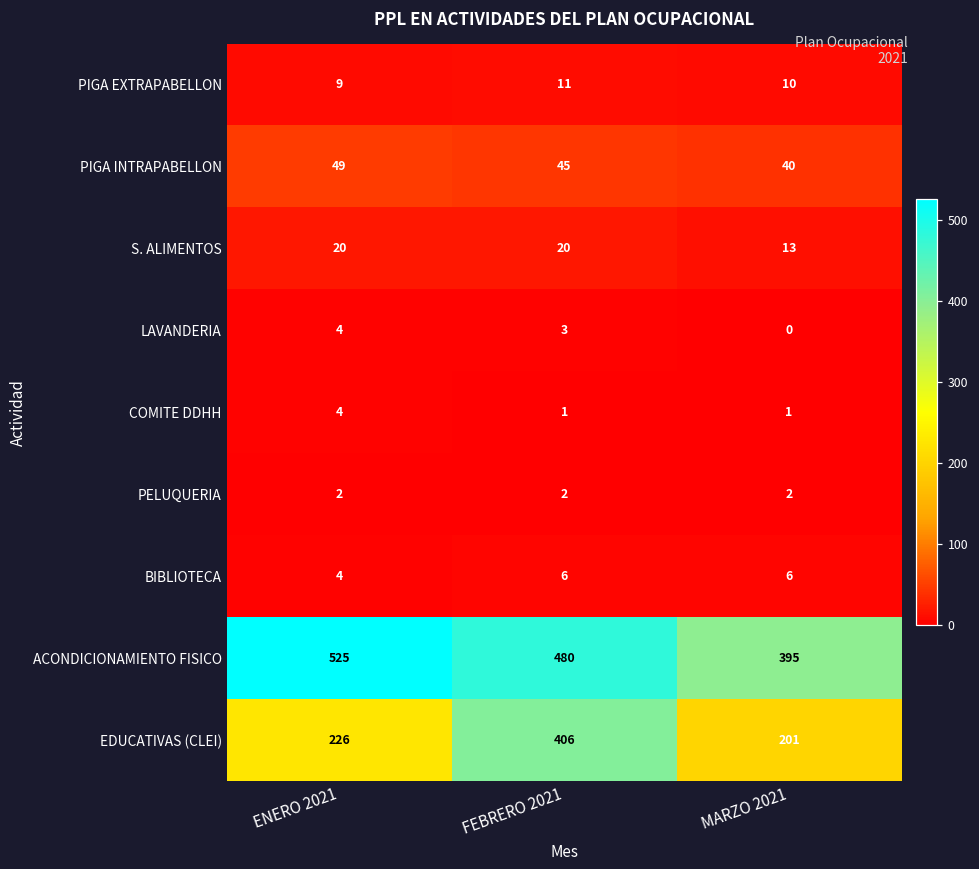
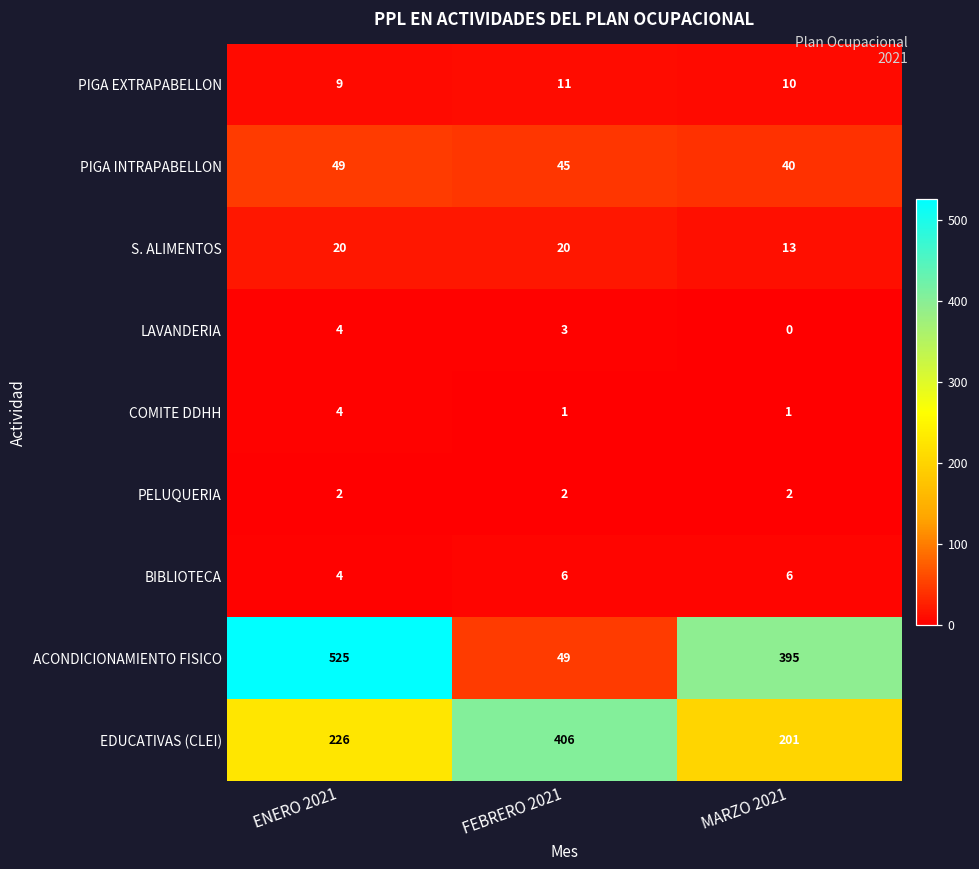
ACONDICIONAMIENTO FISICO, FEBRERO 2021: 480 -> 49
